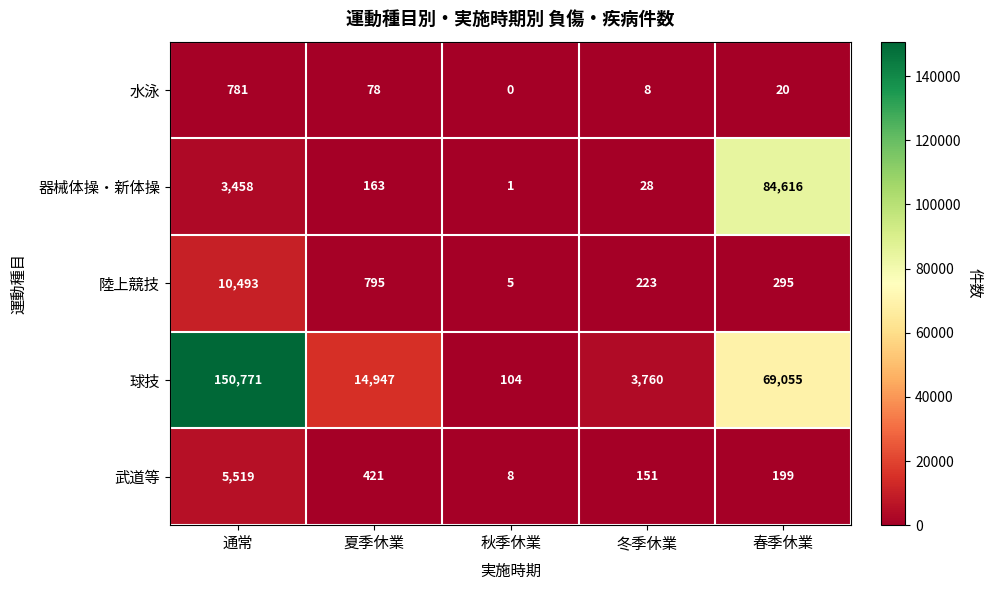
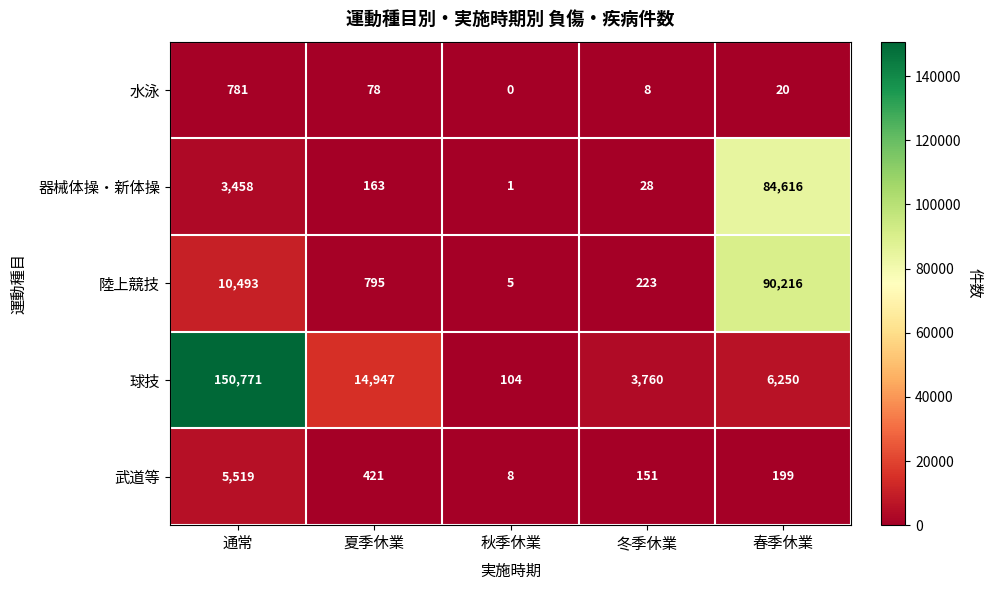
陸上競技, 春季休業: 295 -> 90,216
球技, 春季休業: 69,055 -> 6,250
